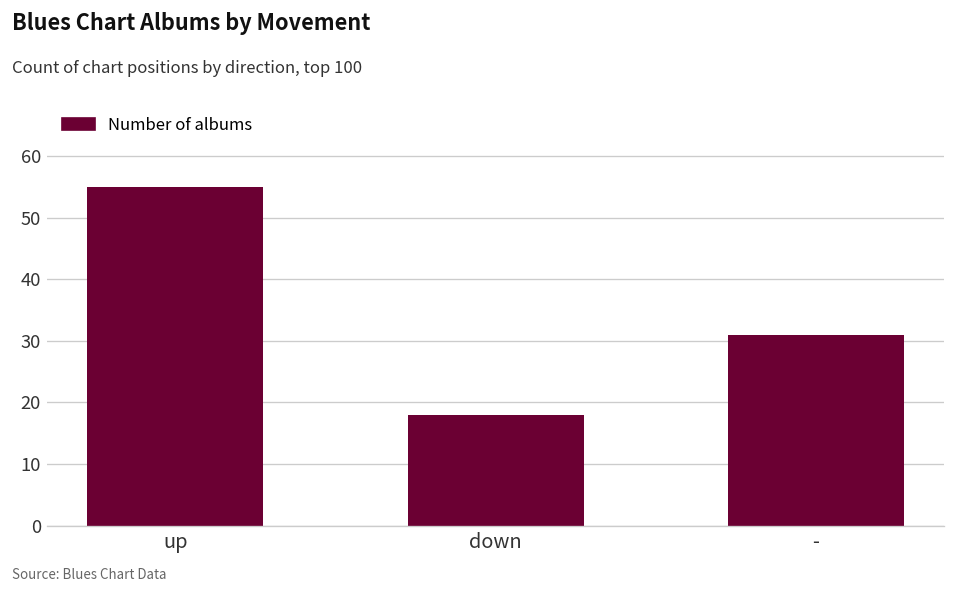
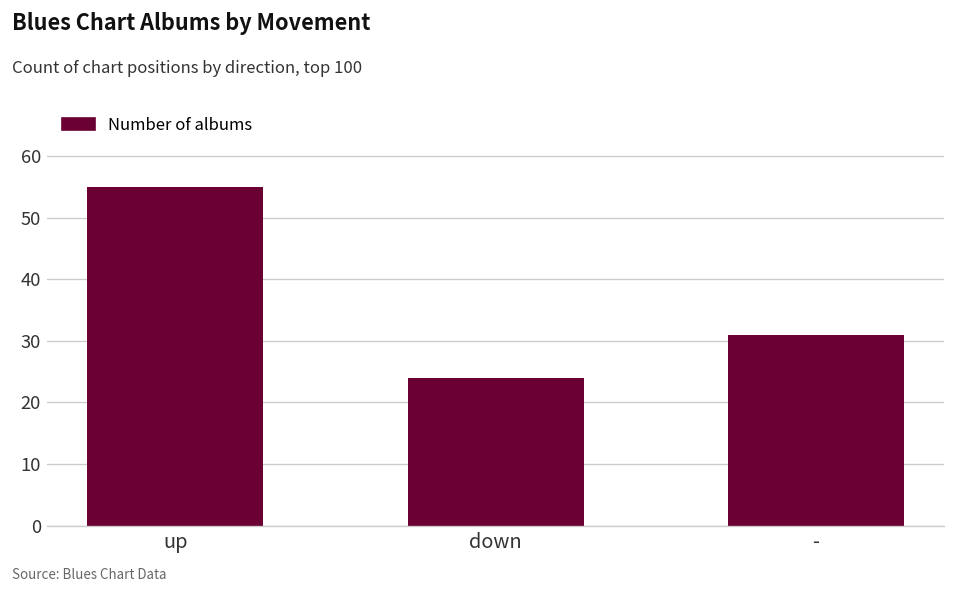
down: 18 -> 24
